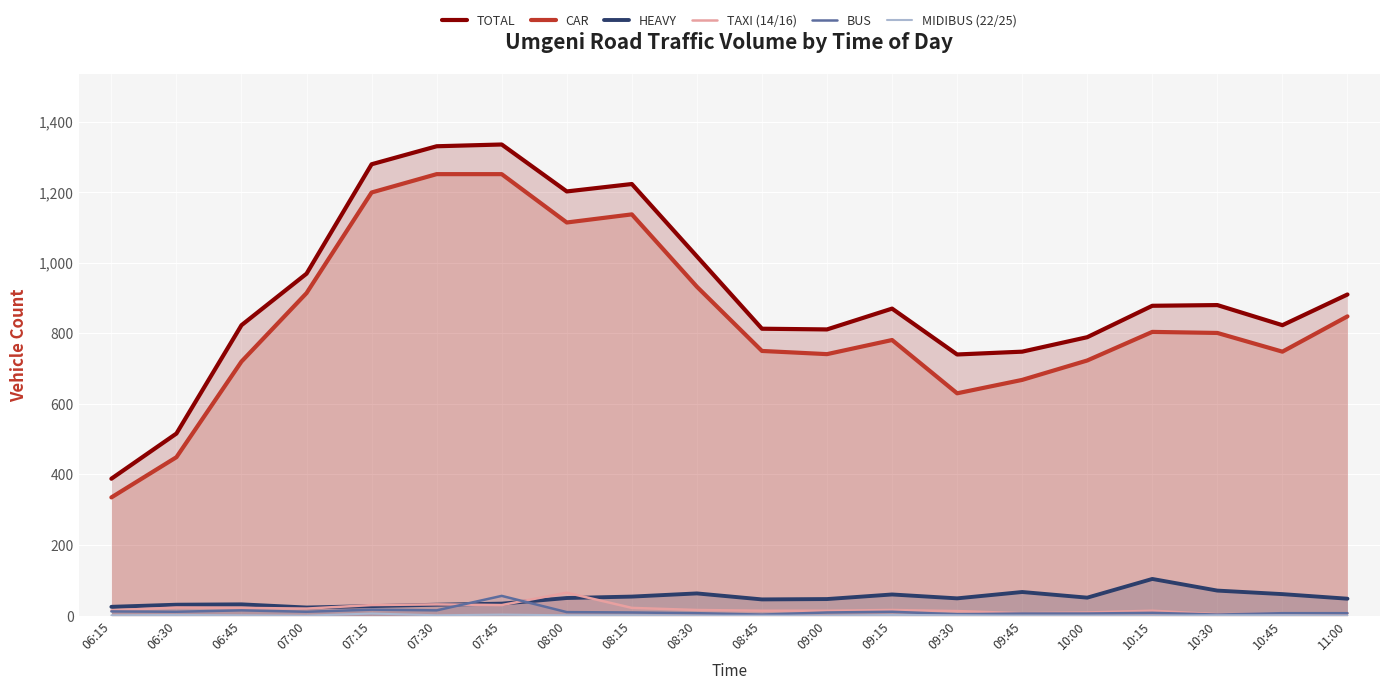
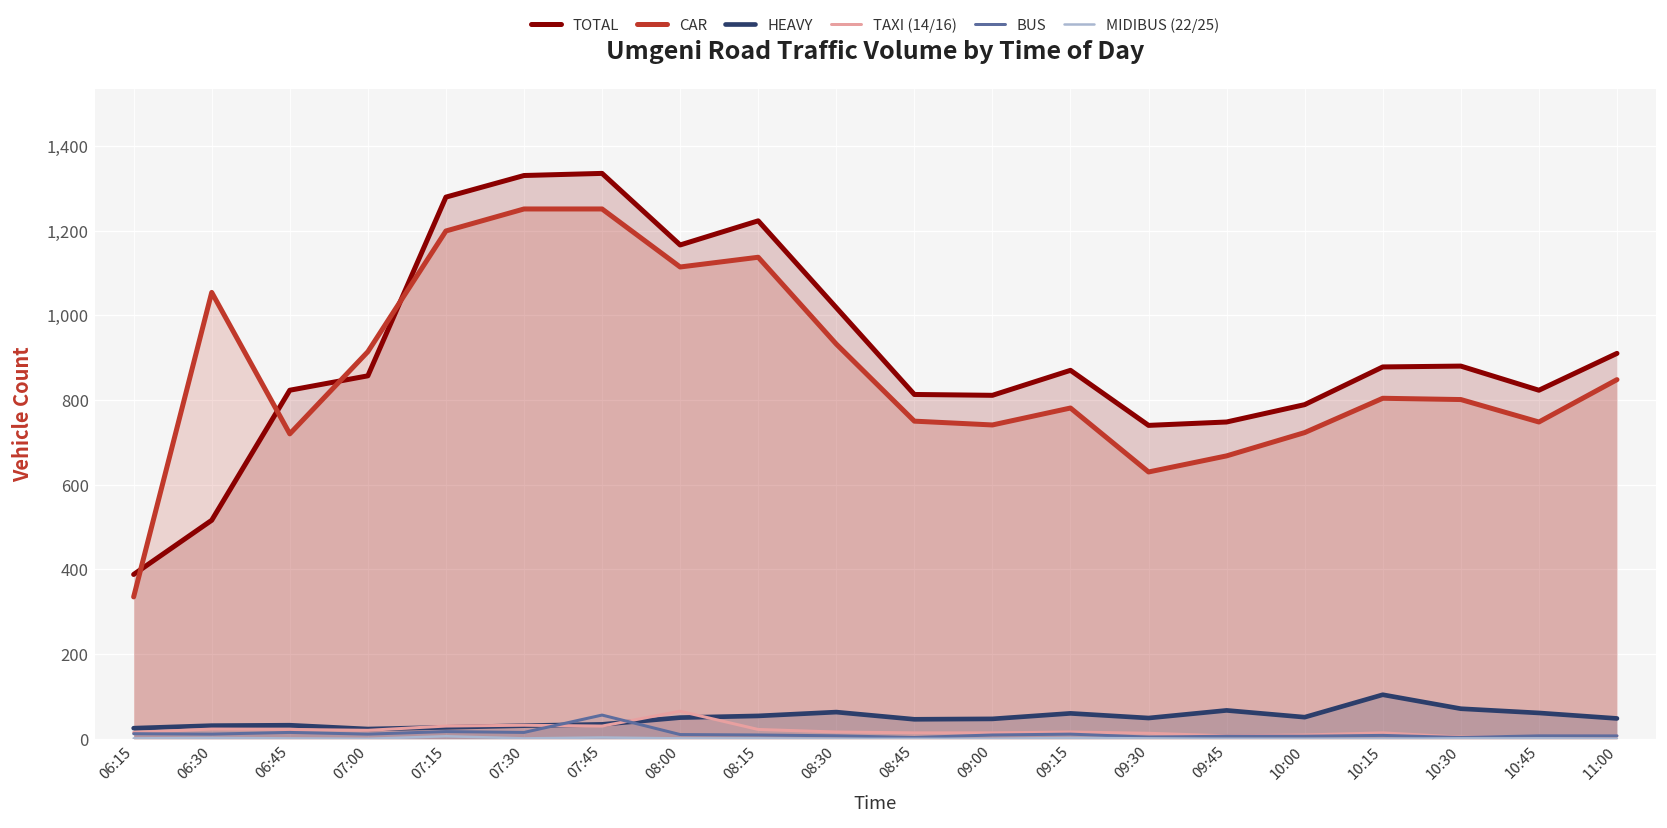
CAR, 06:30: 450 -> 1,050
TOTAL, 07:00: 970 -> 860
TOTAL, 08:00: 1,200 -> 1,170
